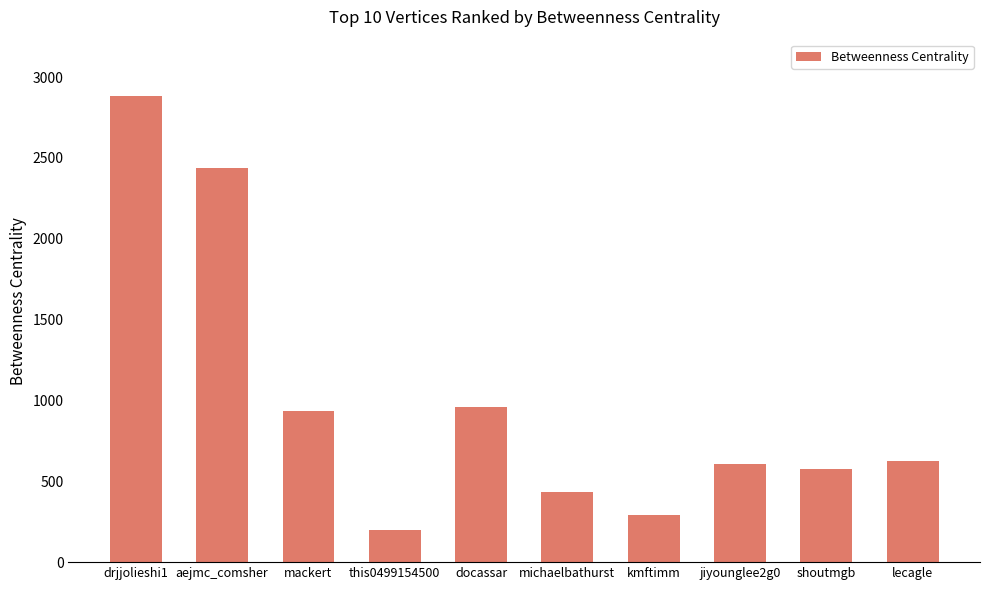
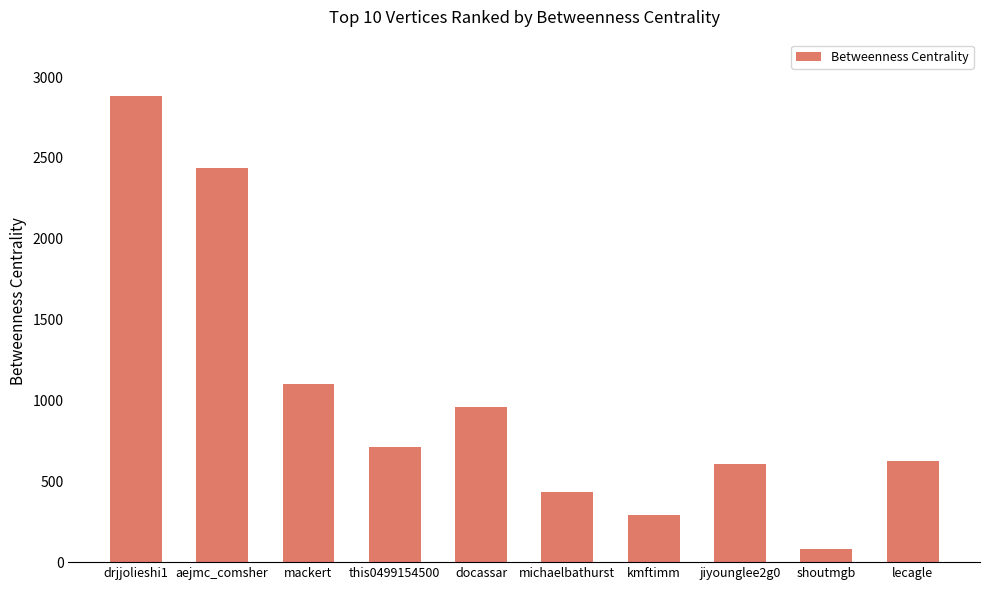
mackert: 930 -> 1100
this0499154500: 200 -> 710
shoutmgb: 580 -> 80
